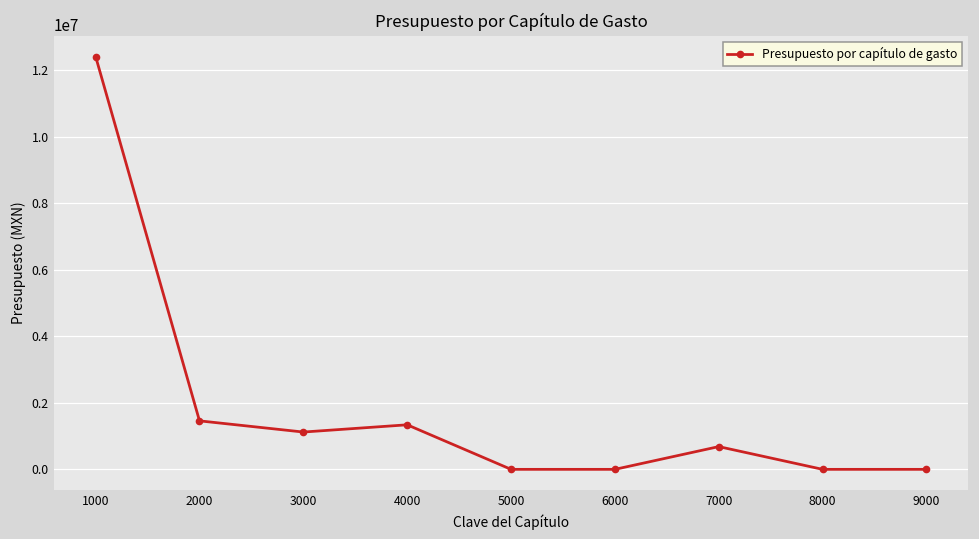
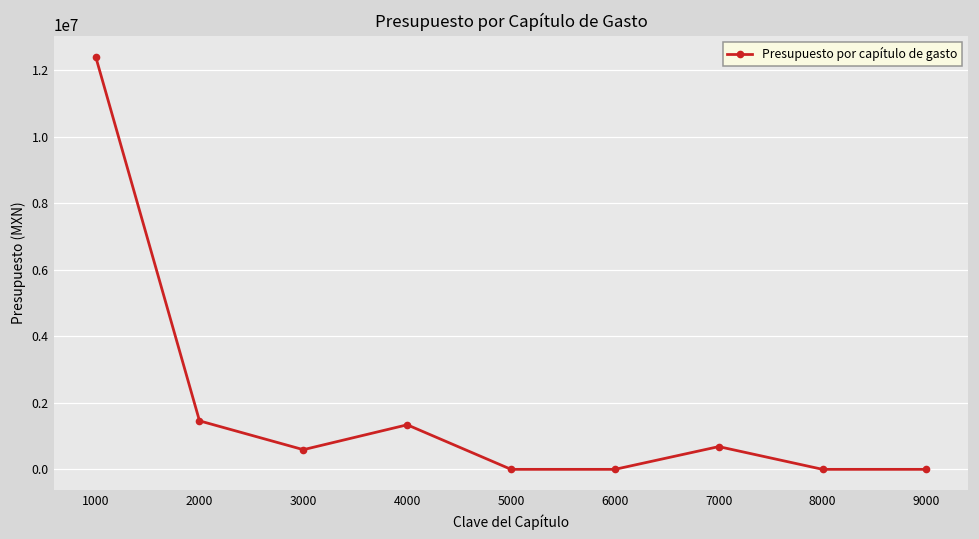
3000: 1100000 -> 600000
